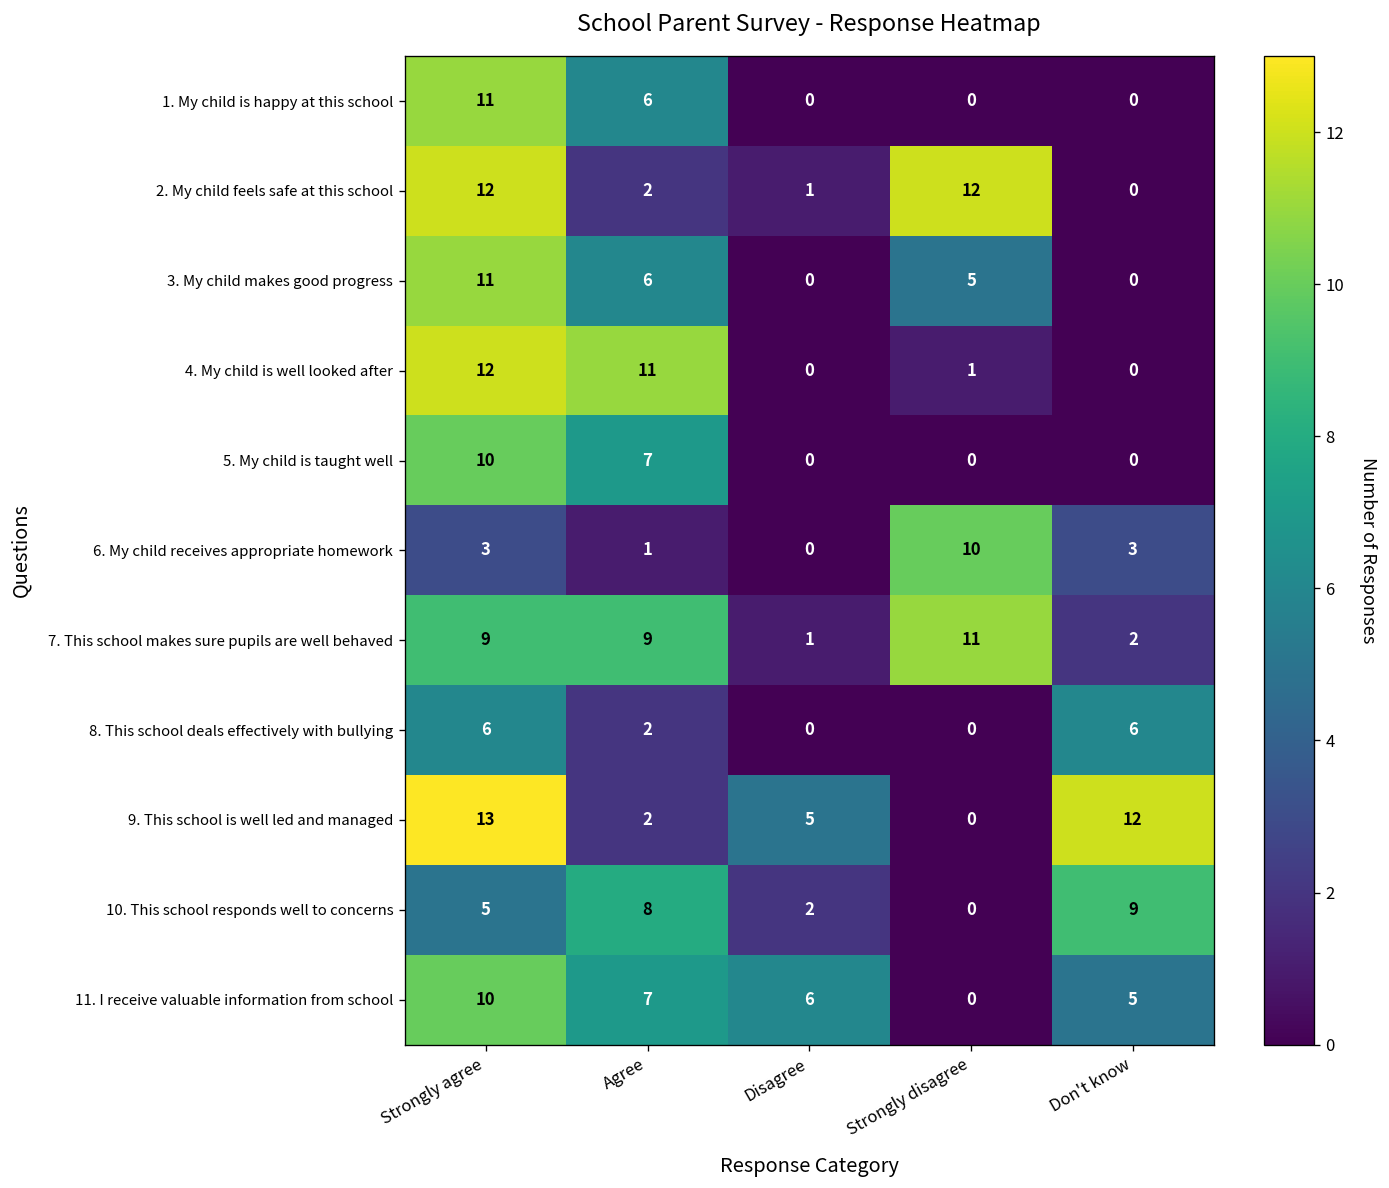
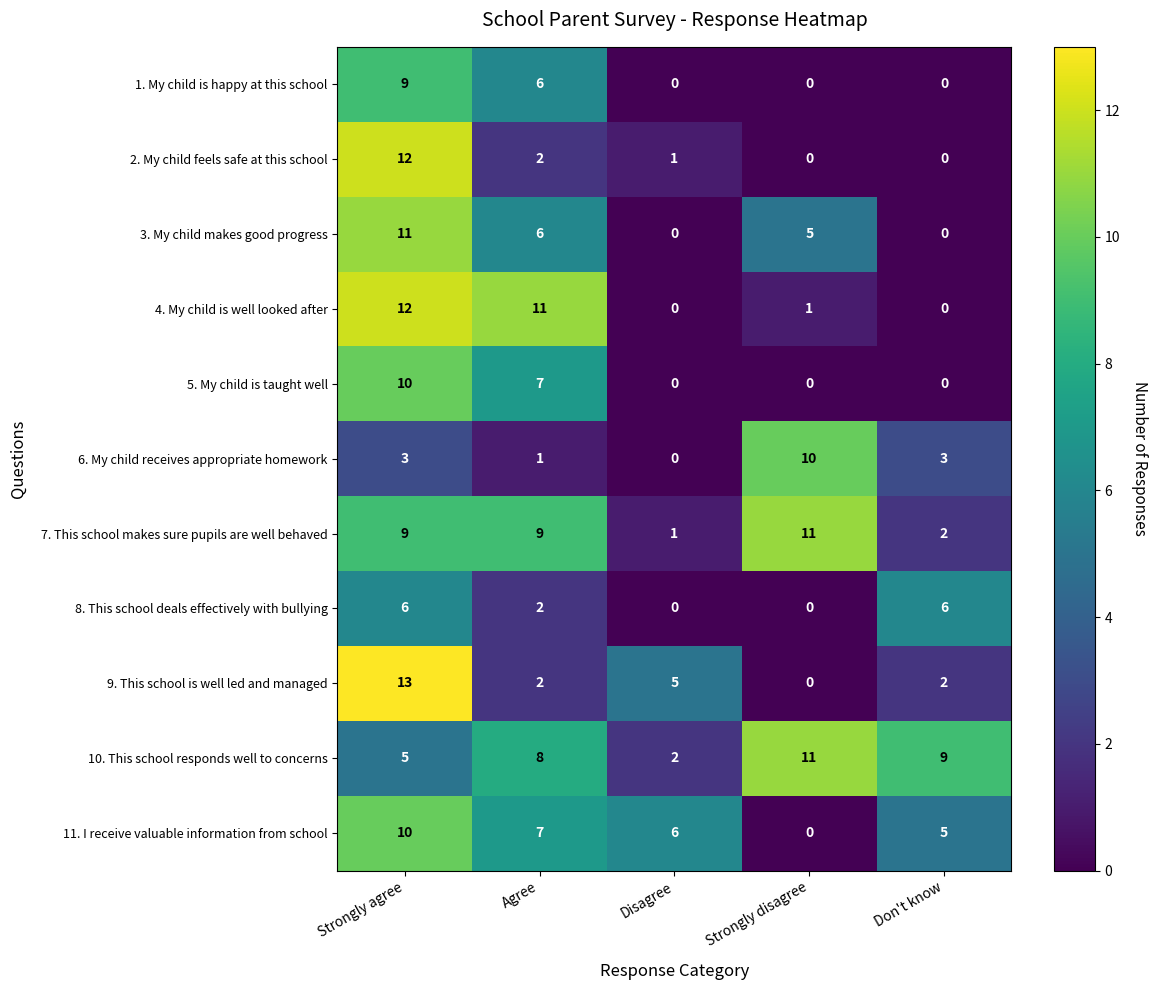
1. My child is happy at this school, Strongly agree: 11 -> 9
2. My child feels safe at this school, Strongly disagree: 12 -> 0
9. This school is well led and managed, Don't know: 12 -> 2
10. This school responds well to concerns, Strongly disagree: 0 -> 11
